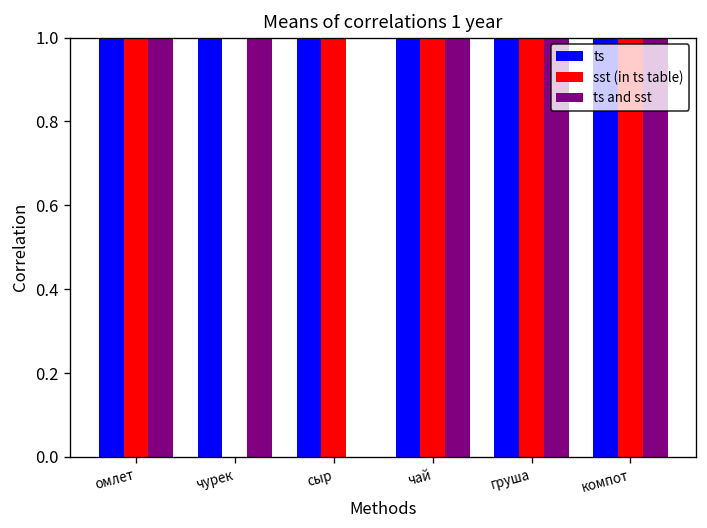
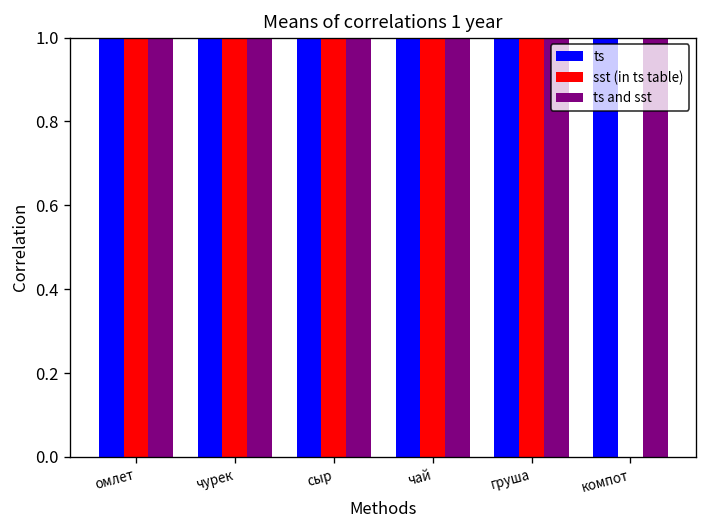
sst (in ts table), чурек: 0 -> 1
ts and sst, сыр: 0 -> 1
sst (in ts table), компот: 1 -> 0
